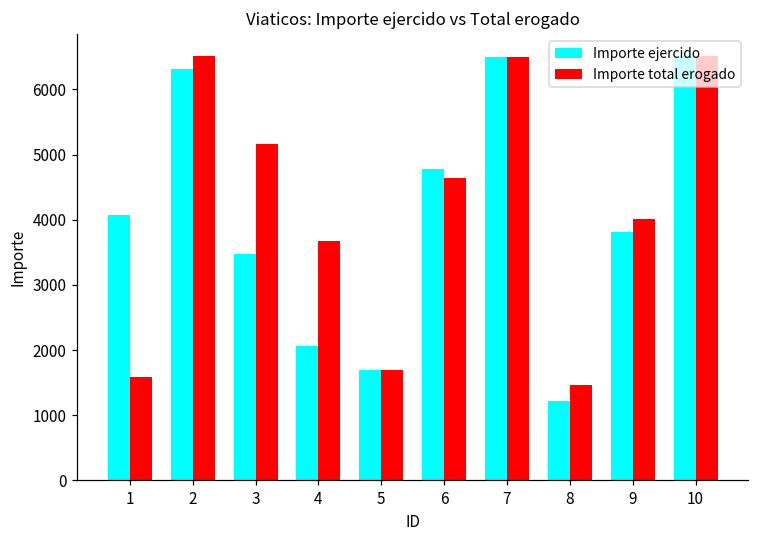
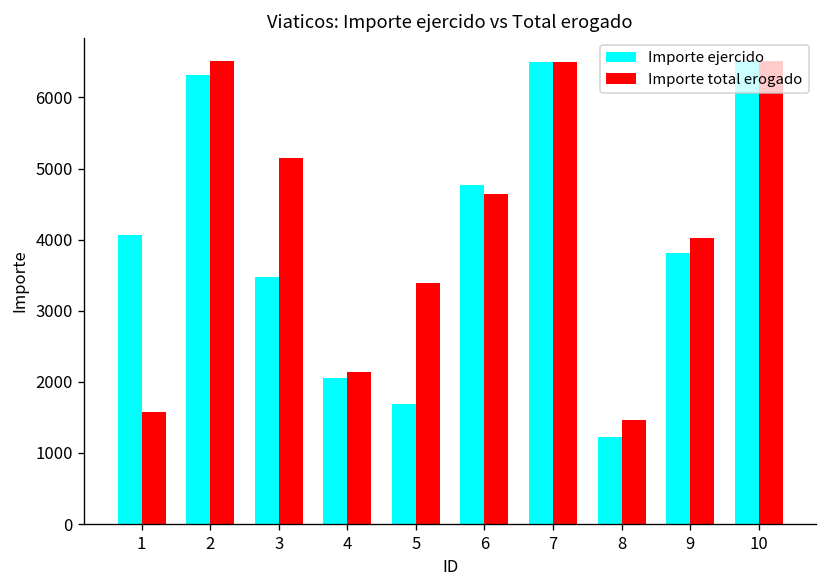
Importe total erogado, 4: 3700 -> 2100
Importe total erogado, 5: 1700 -> 3400
